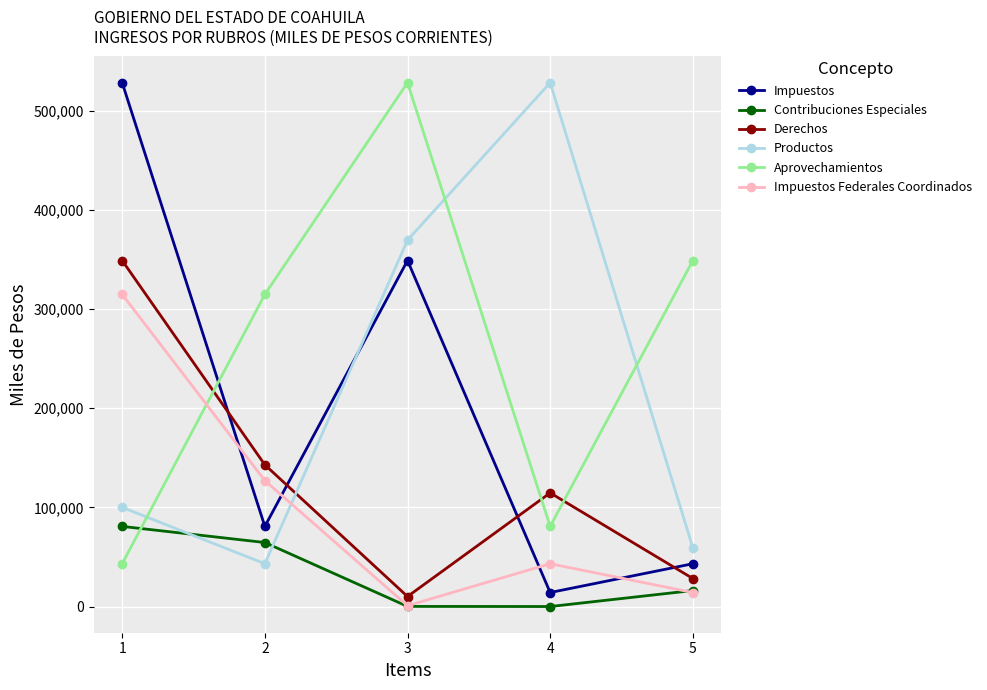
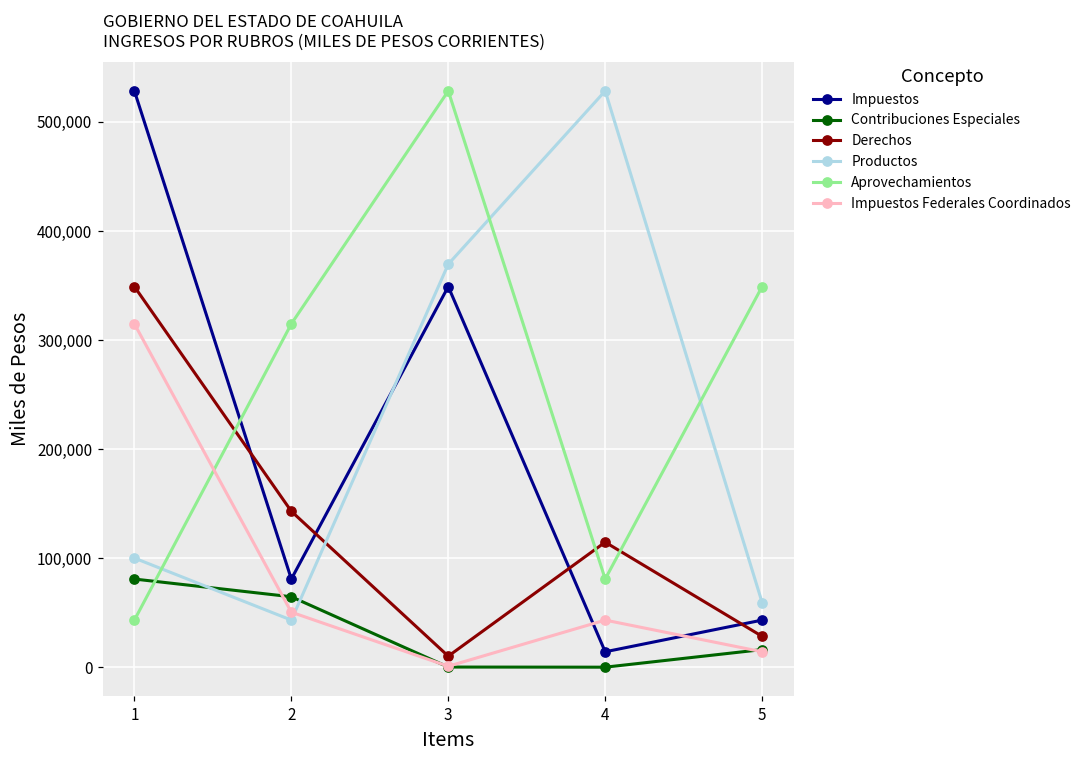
Impuestos Federales Coordinados, 2: 130,000 -> 50,000
